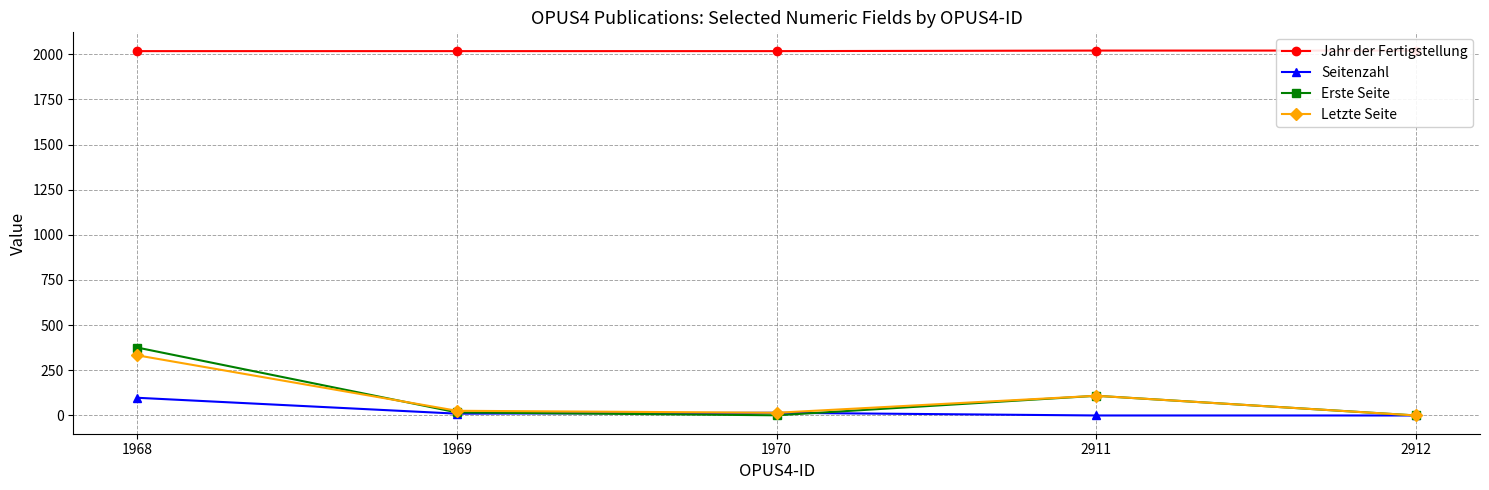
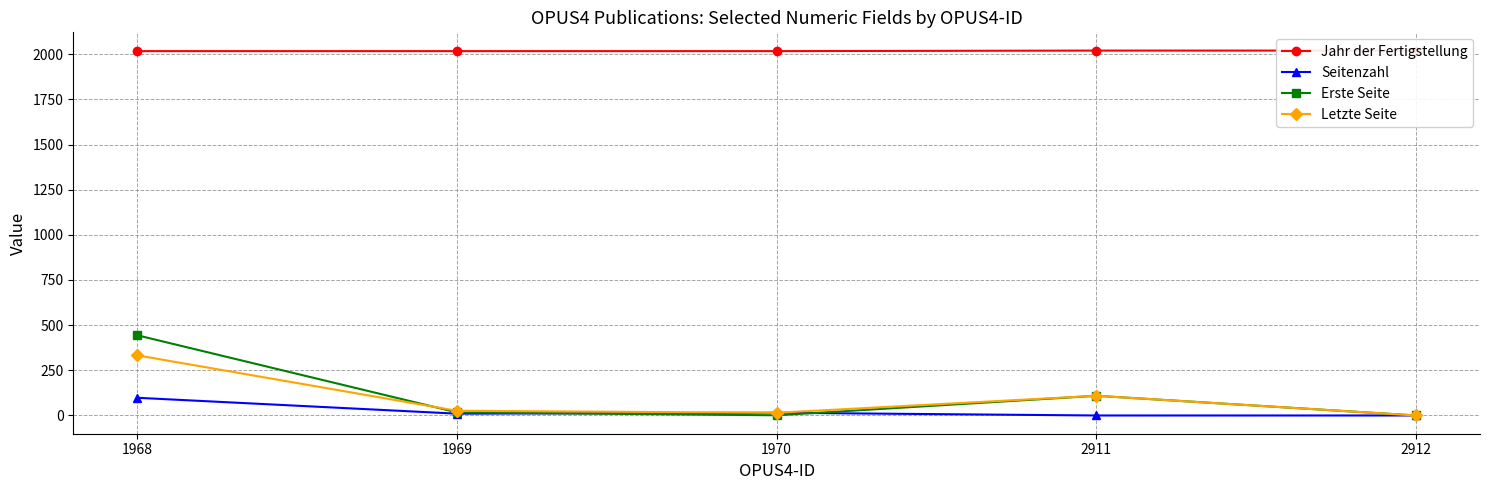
Erste Seite, 1968: 380 -> 440
